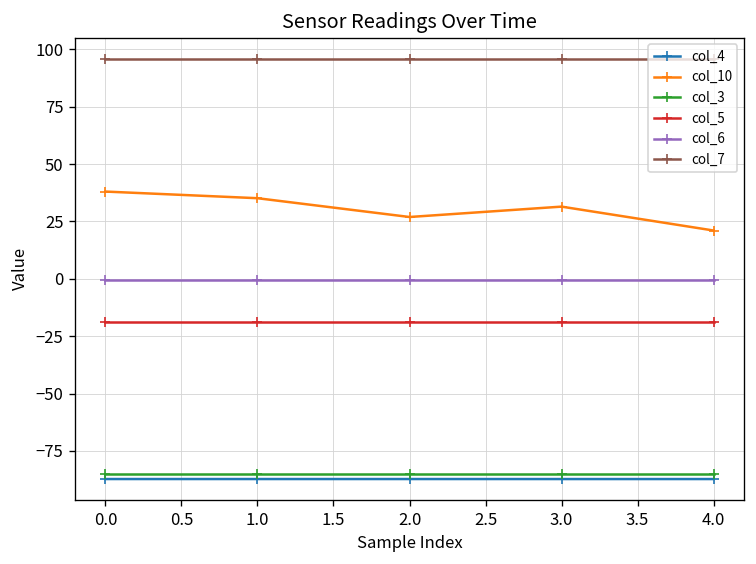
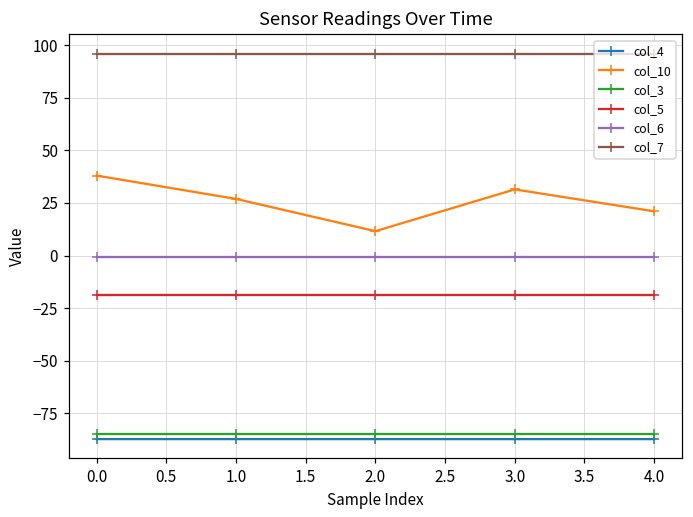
col_10, 1.0: 35 -> 27
col_10, 2.0: 27 -> 12
